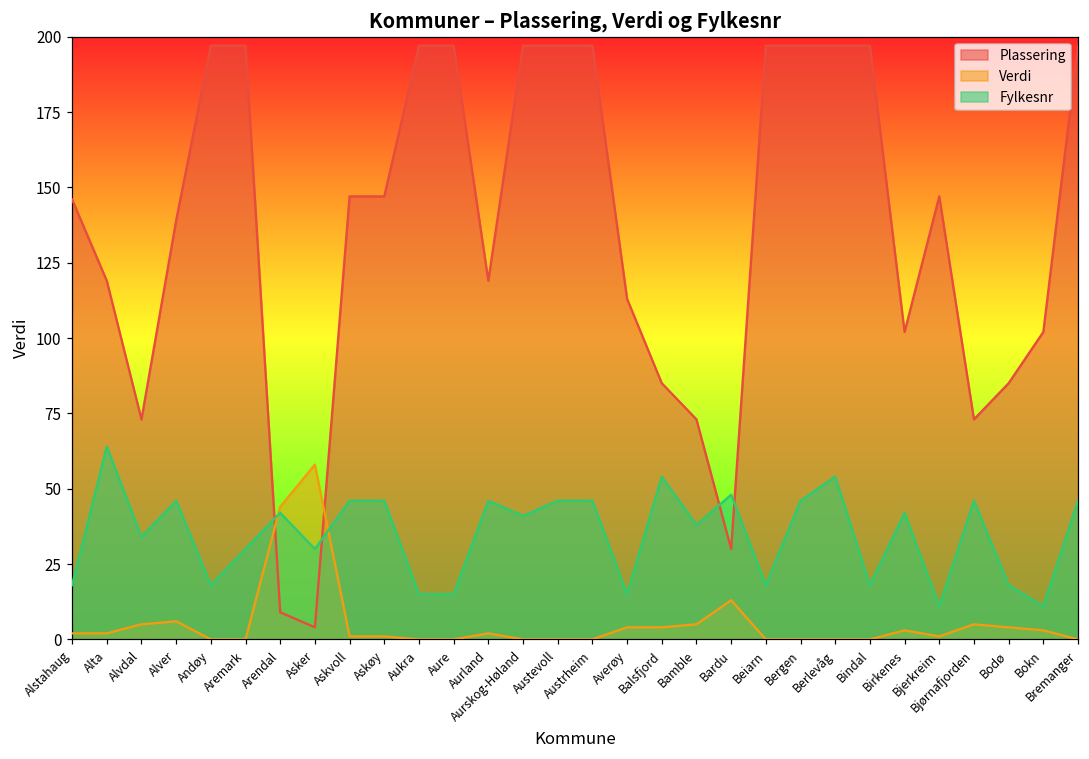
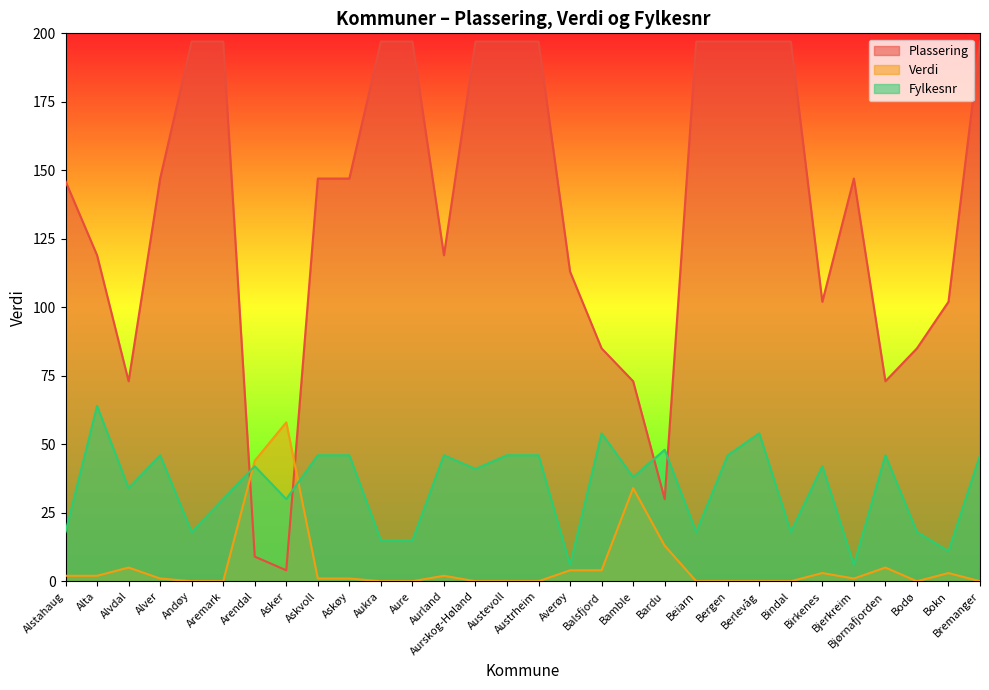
Plassering, Alver: 139 -> 147
Verdi, Alver: 6 -> 1
Fylkesnr, Averøy: 15 -> 6
Verdi, Bamble: 5 -> 34
Fylkesnr, Bjerkreim: 11 -> 6
Verdi, Bodø: 4 -> 0
